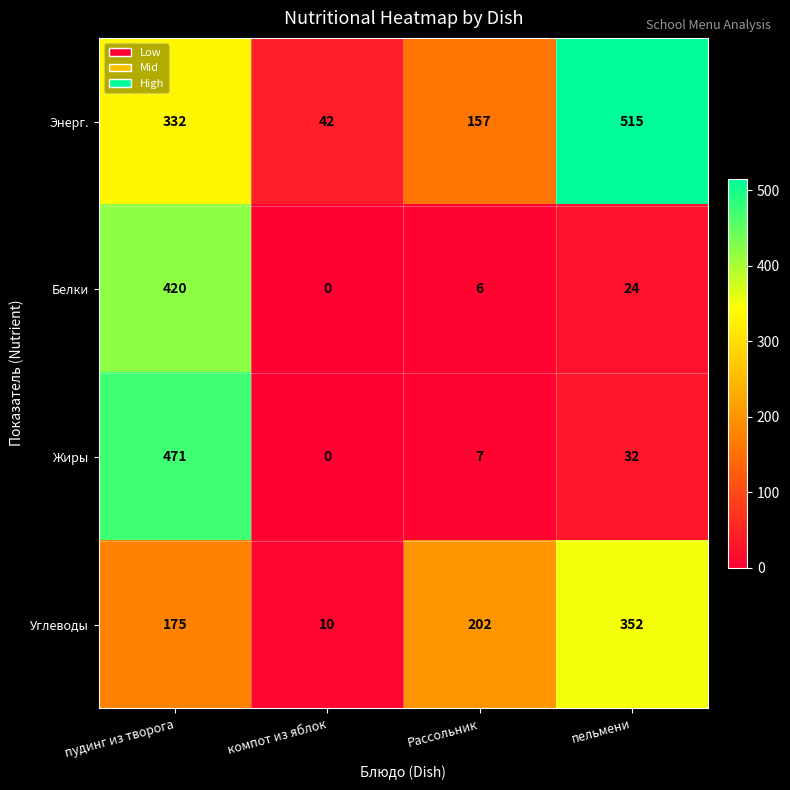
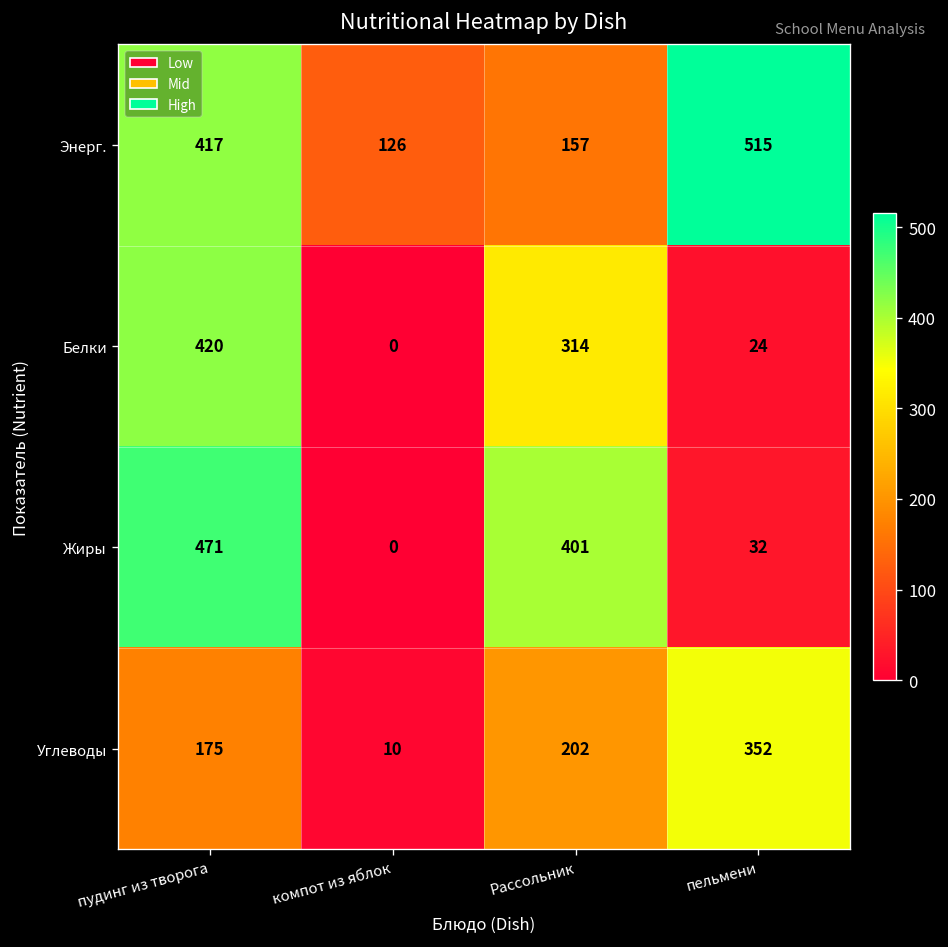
Энерг., пудинг из творога: 332 -> 417
Энерг., компот из яблок: 42 -> 126
Белки, Рассольник: 6 -> 314
Жиры, Рассольник: 7 -> 401
